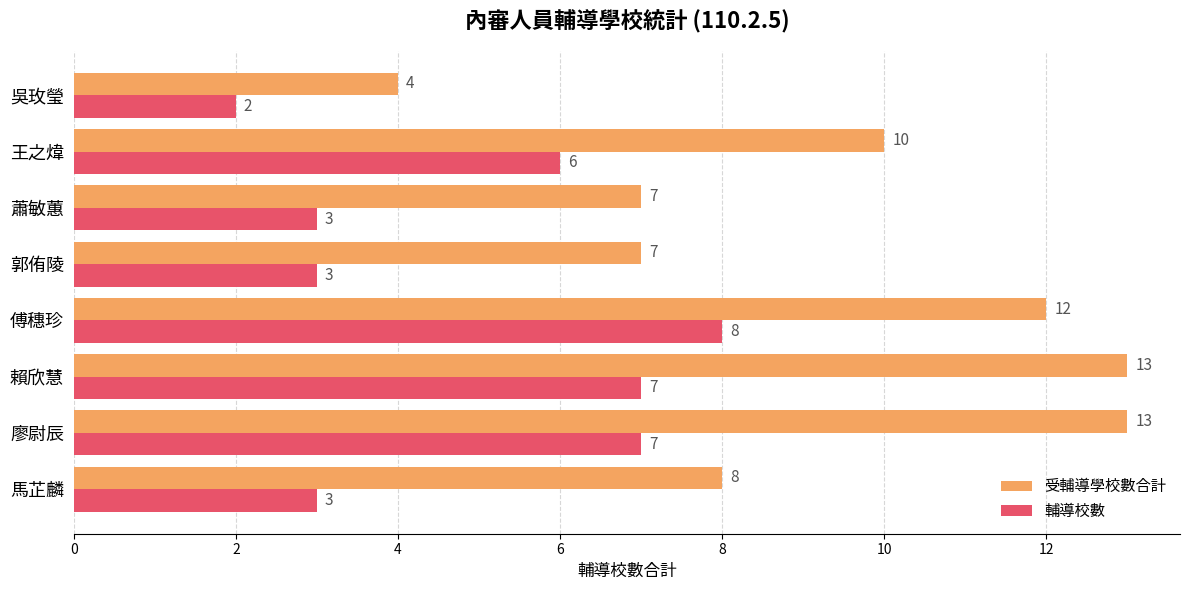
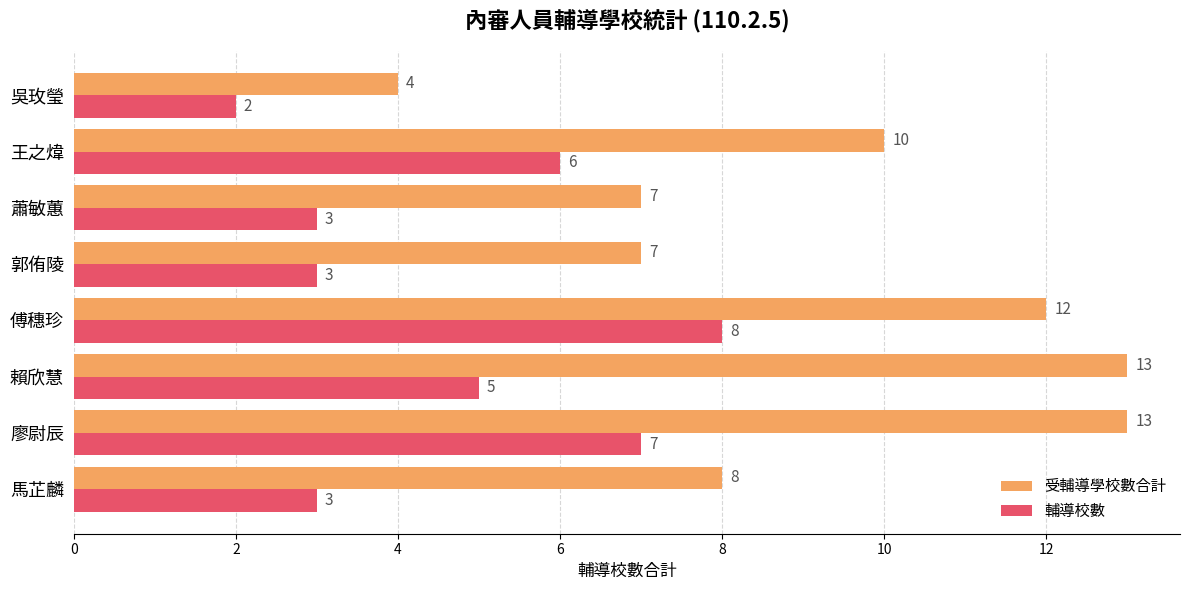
輔導校數, 賴欣慧: 7 -> 5
